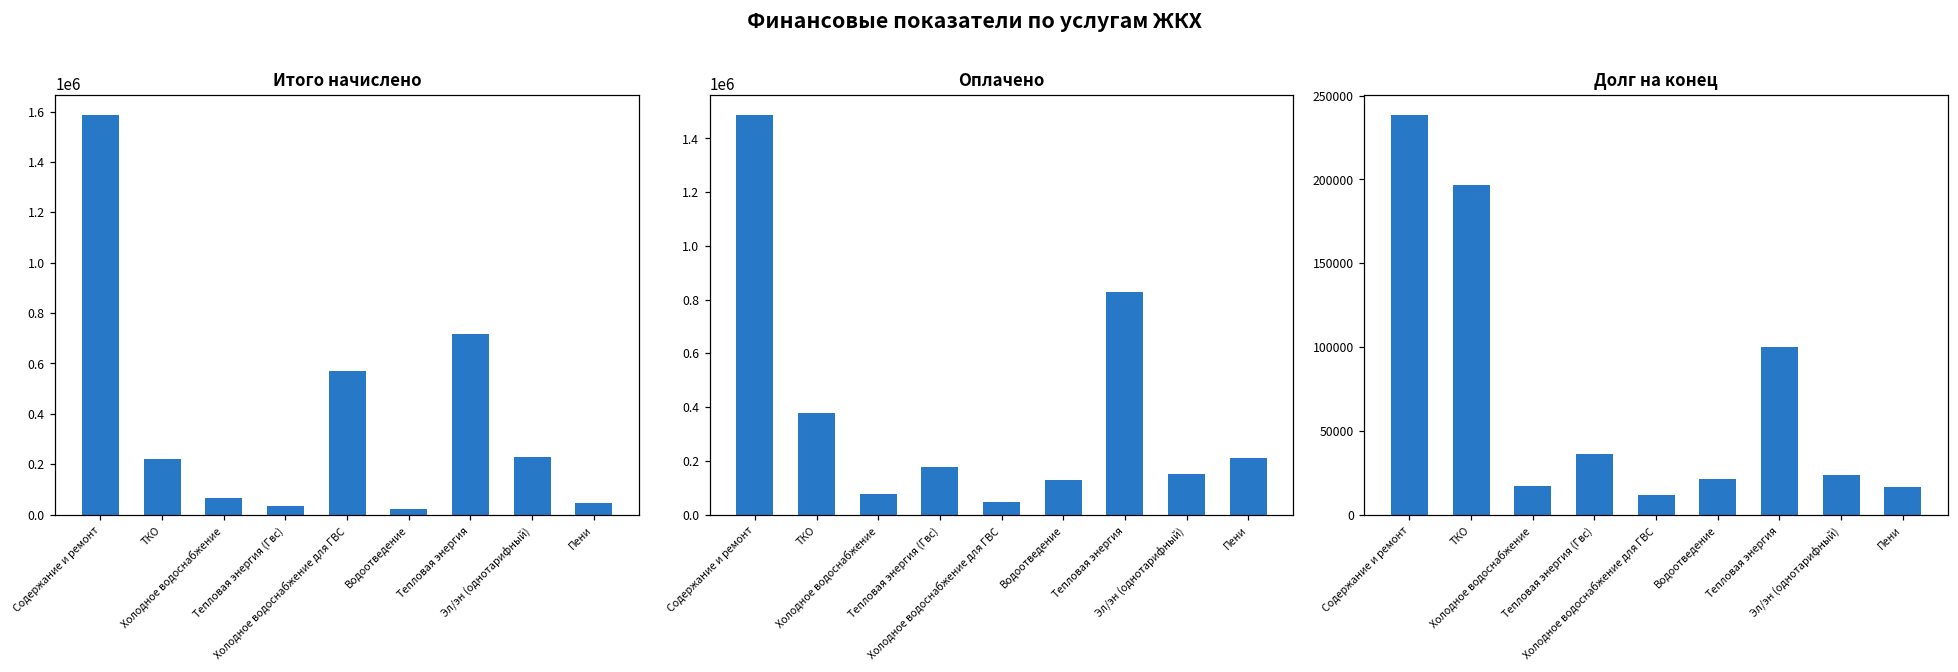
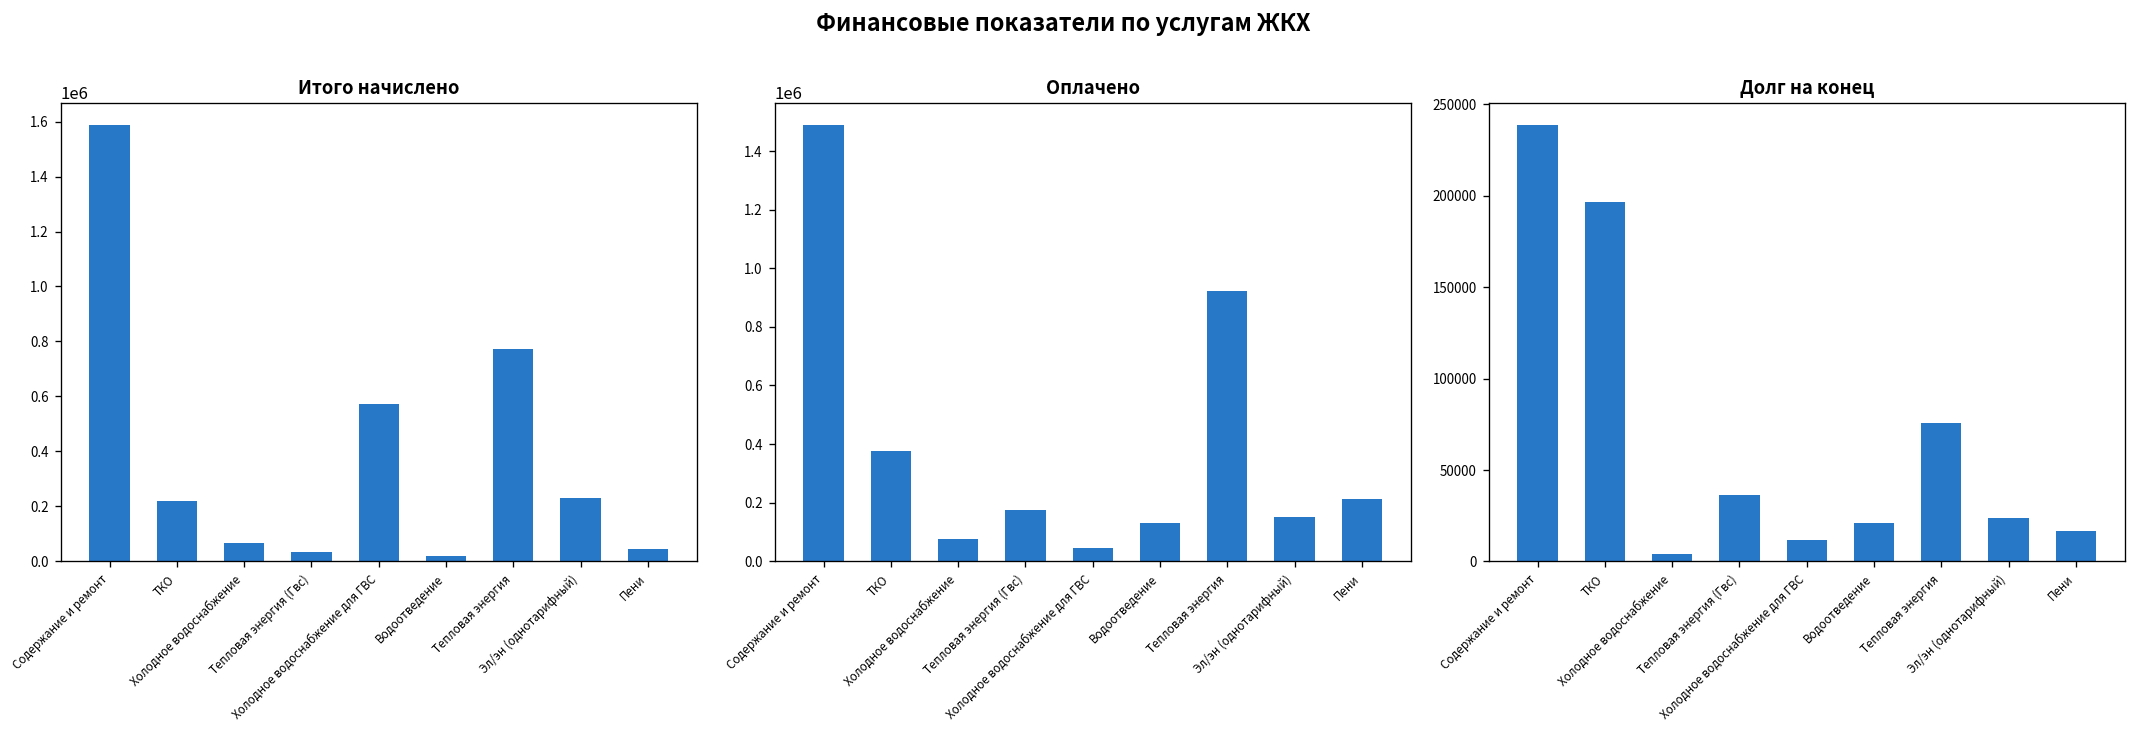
Итого начислено, Тепловая энергия: 720000 -> 770000
Оплачено, Тепловая энергия: 830000 -> 920000
Долг на конец, Холодное водоснабжение: 17000 -> 4000
Долг на конец, Тепловая энергия: 100000 -> 75000
